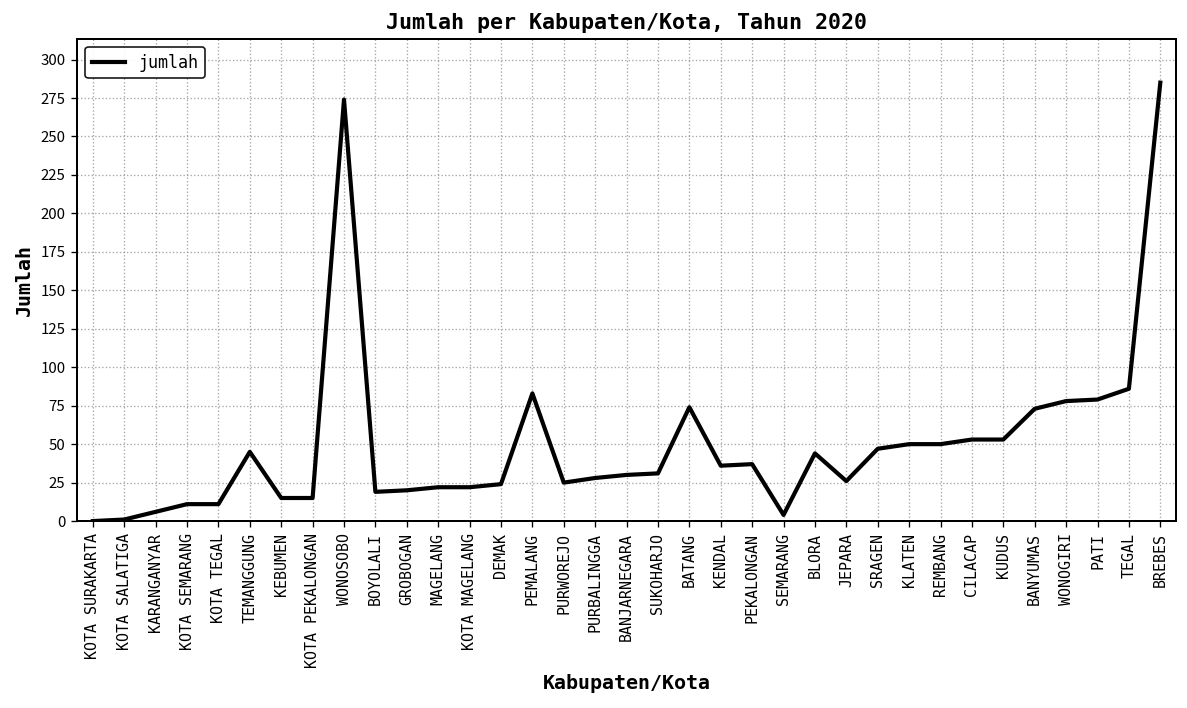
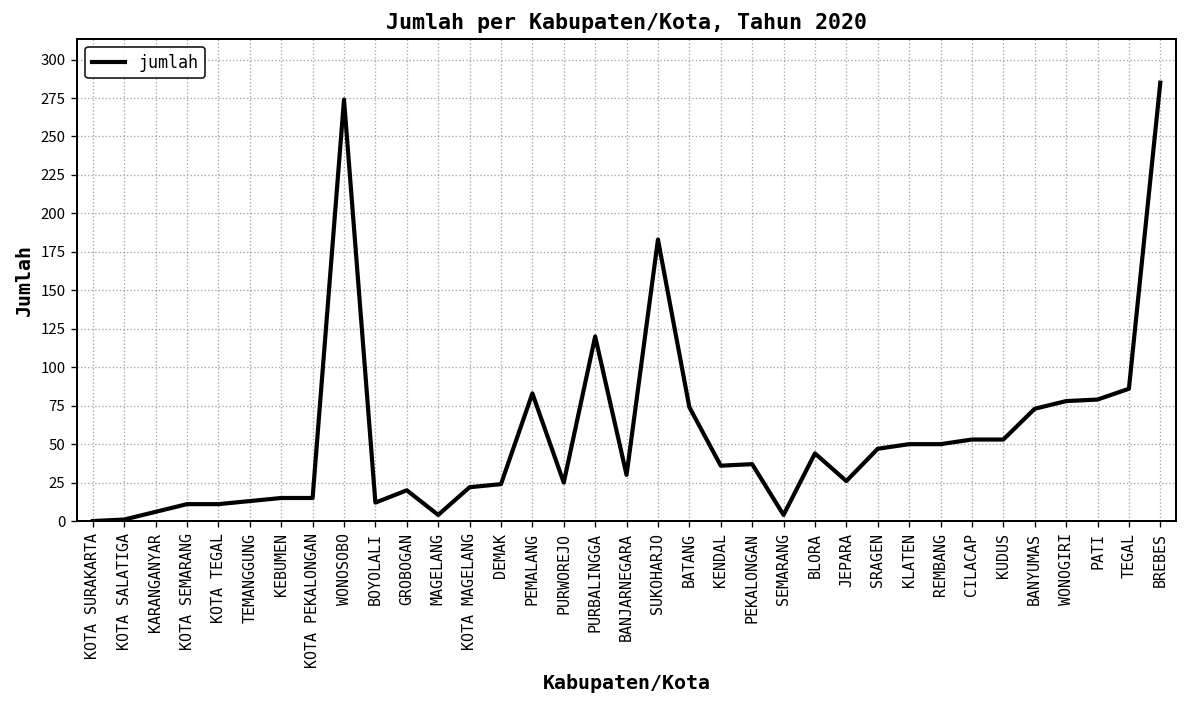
TEMANGGUNG: 45 -> 13
BOYOLALI: 19 -> 12
MAGELANG: 22 -> 4
PURBALINGGA: 28 -> 120
SUKOHARJO: 31 -> 183
